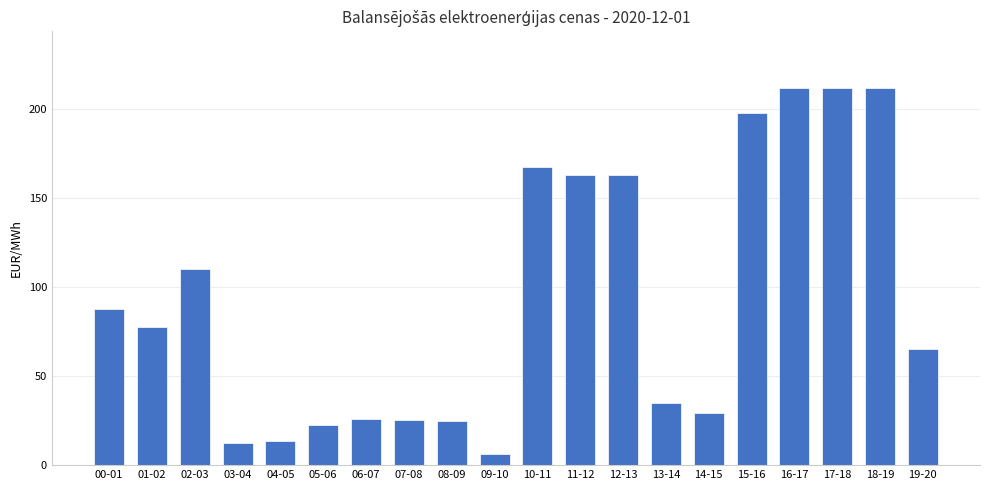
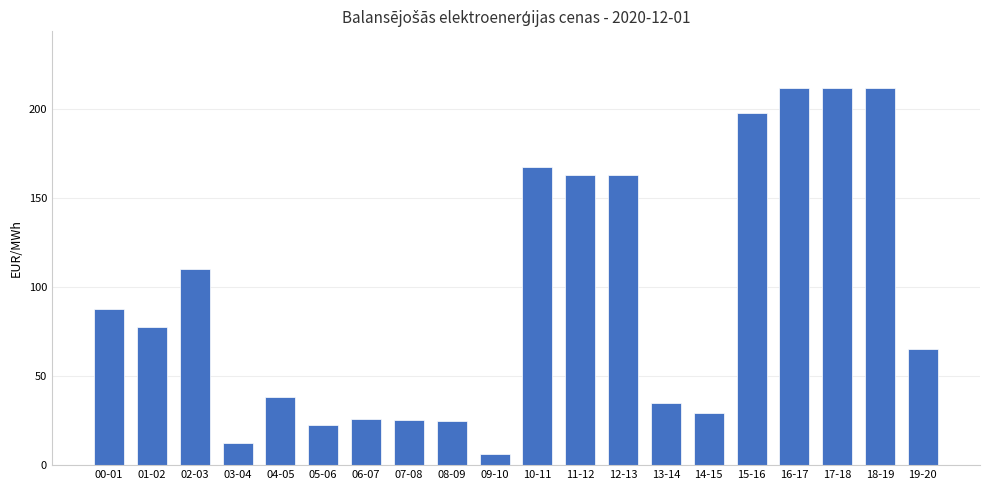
04-05: 14 -> 38
